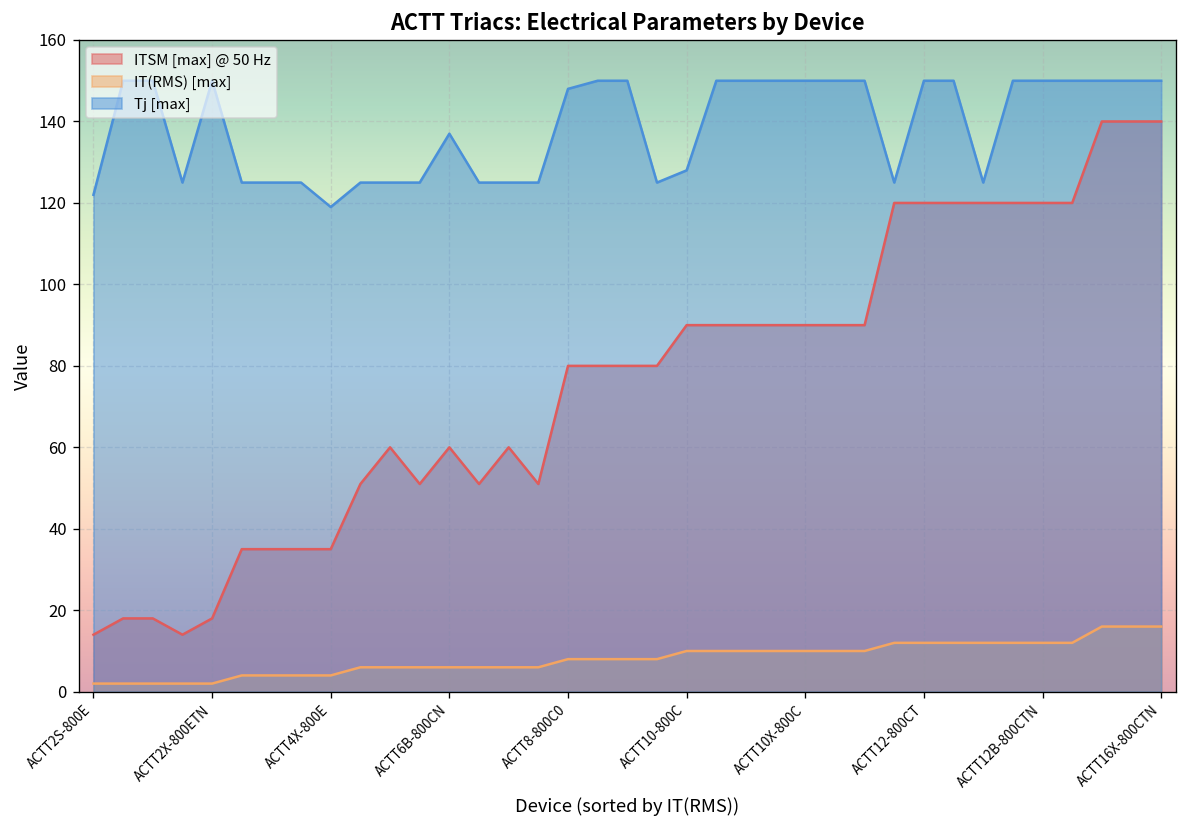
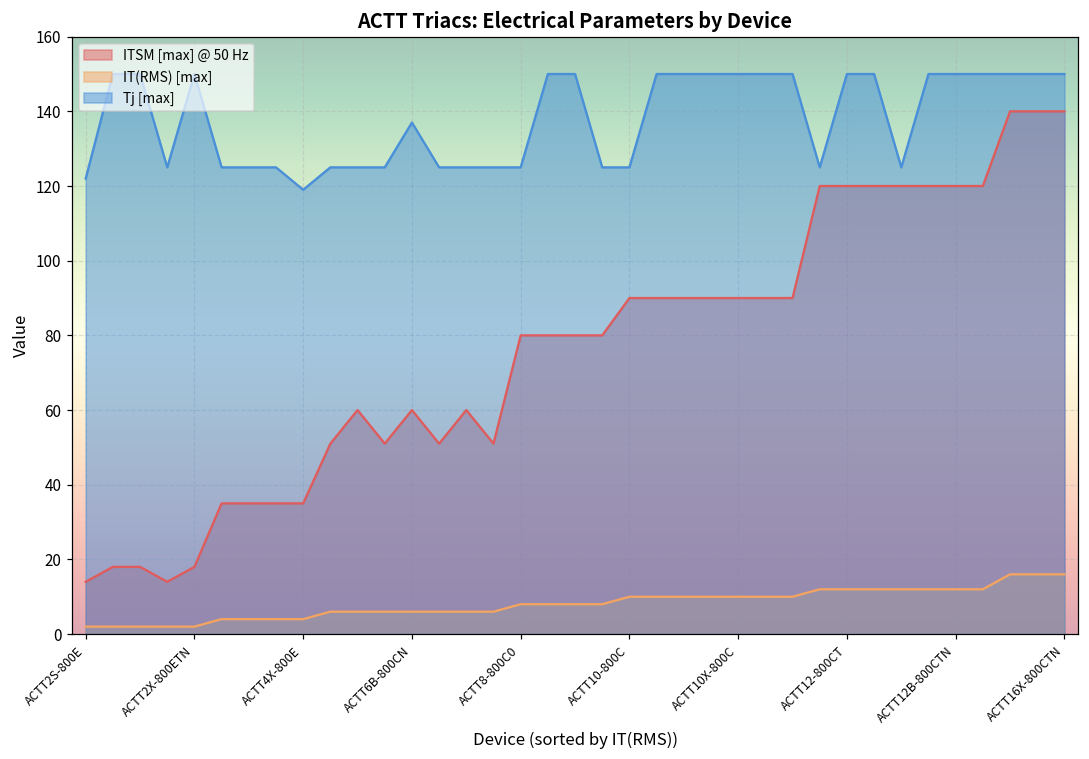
Tj [max], ACTT8-800C0: 148 -> 125
Tj [max], ACTT10-800C: 128 -> 125
